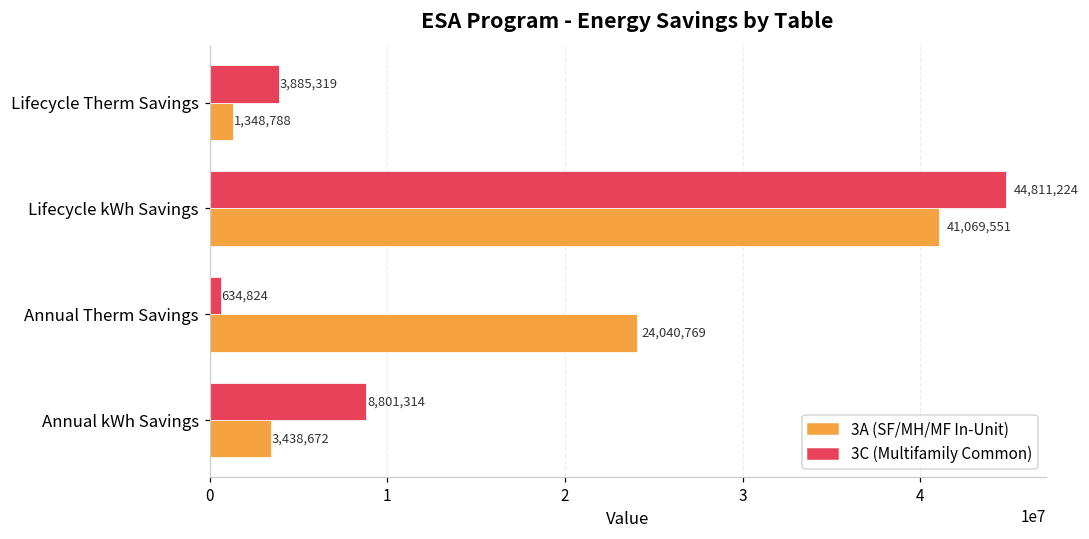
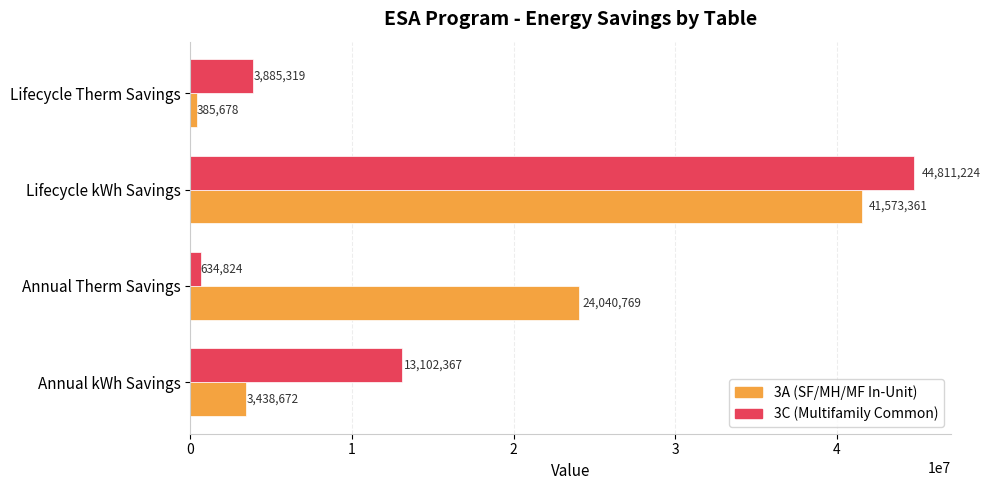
3A (SF/MH/MF In-Unit), Lifecycle Therm Savings: 1,348,788 -> 385,678
3A (SF/MH/MF In-Unit), Lifecycle kWh Savings: 41,069,551 -> 41,573,361
3C (Multifamily Common), Annual kWh Savings: 8,801,314 -> 13,102,367
